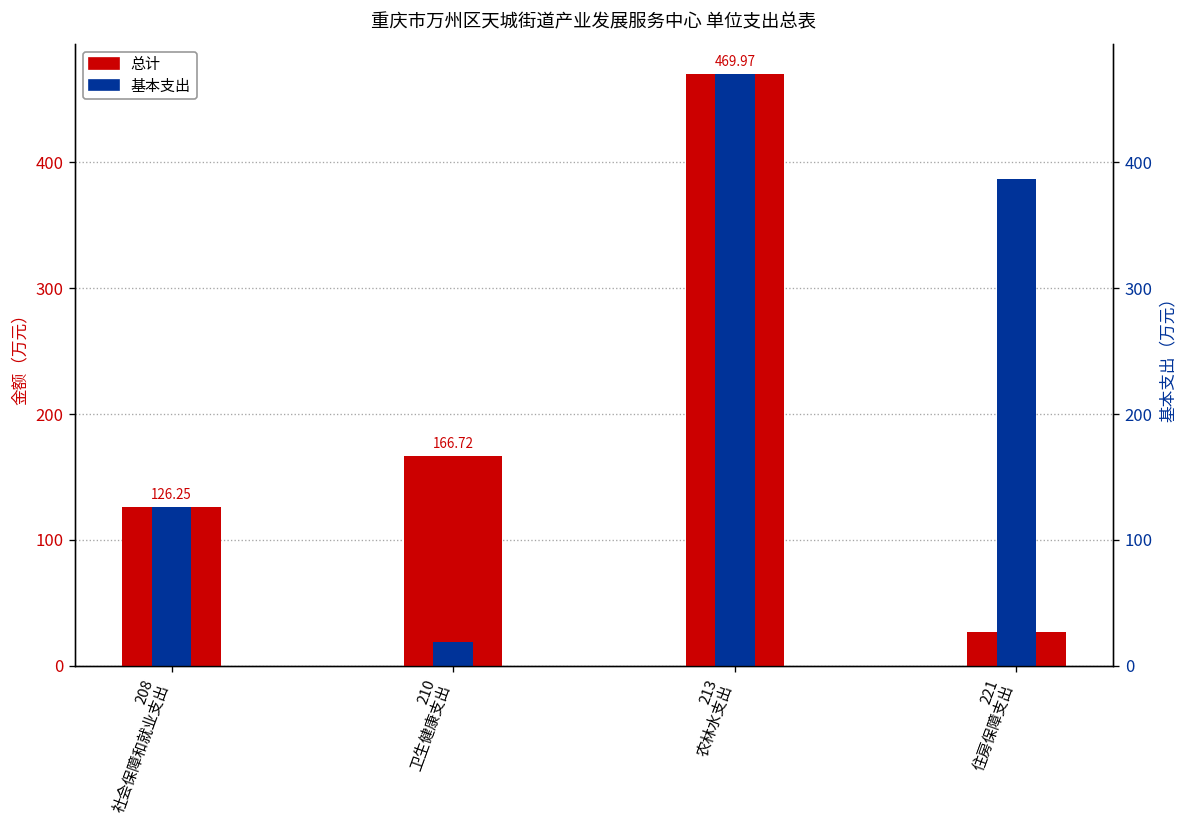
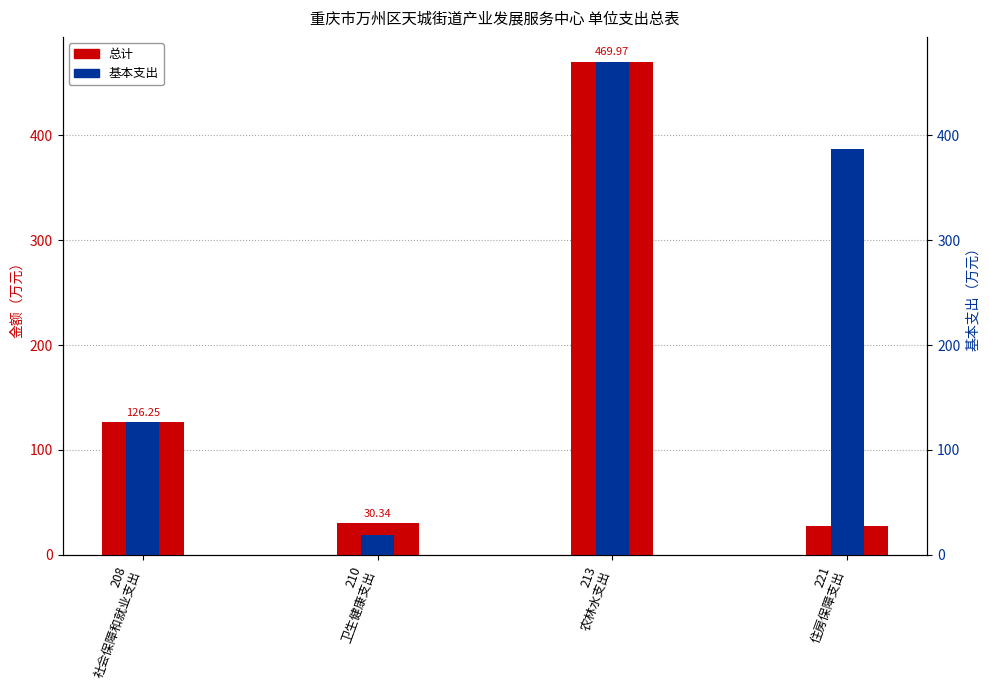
总计, 210 卫生健康支出: 166.72 -> 30.34
